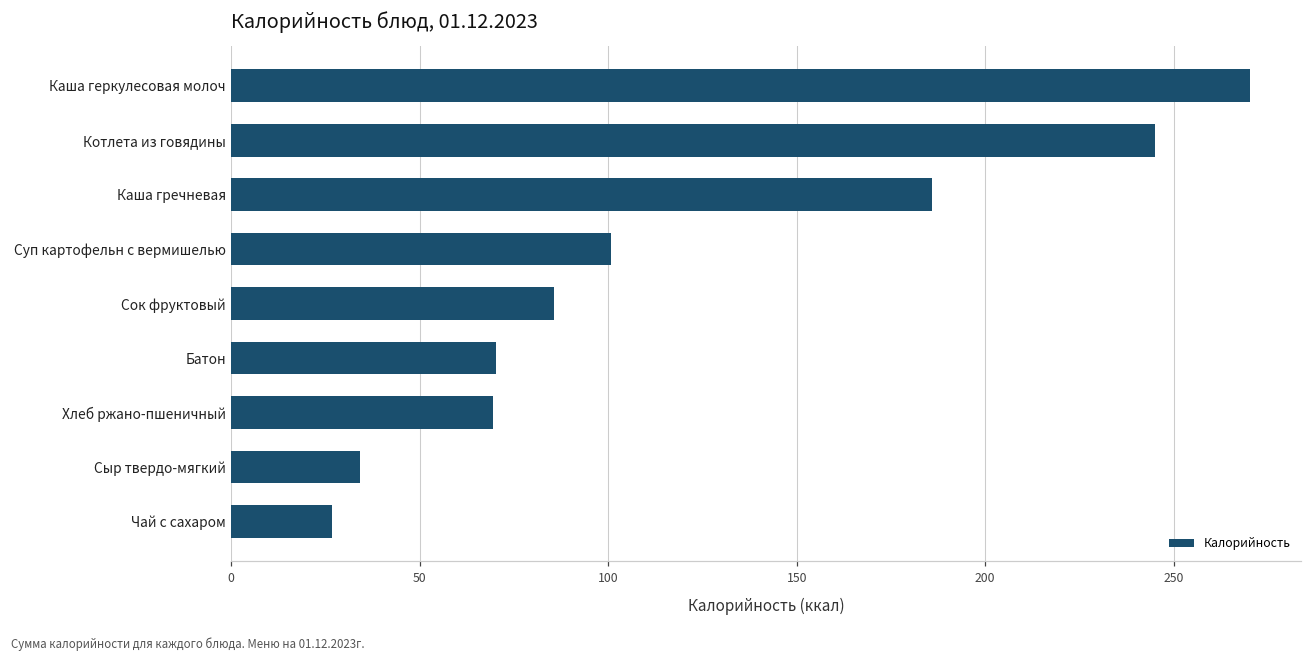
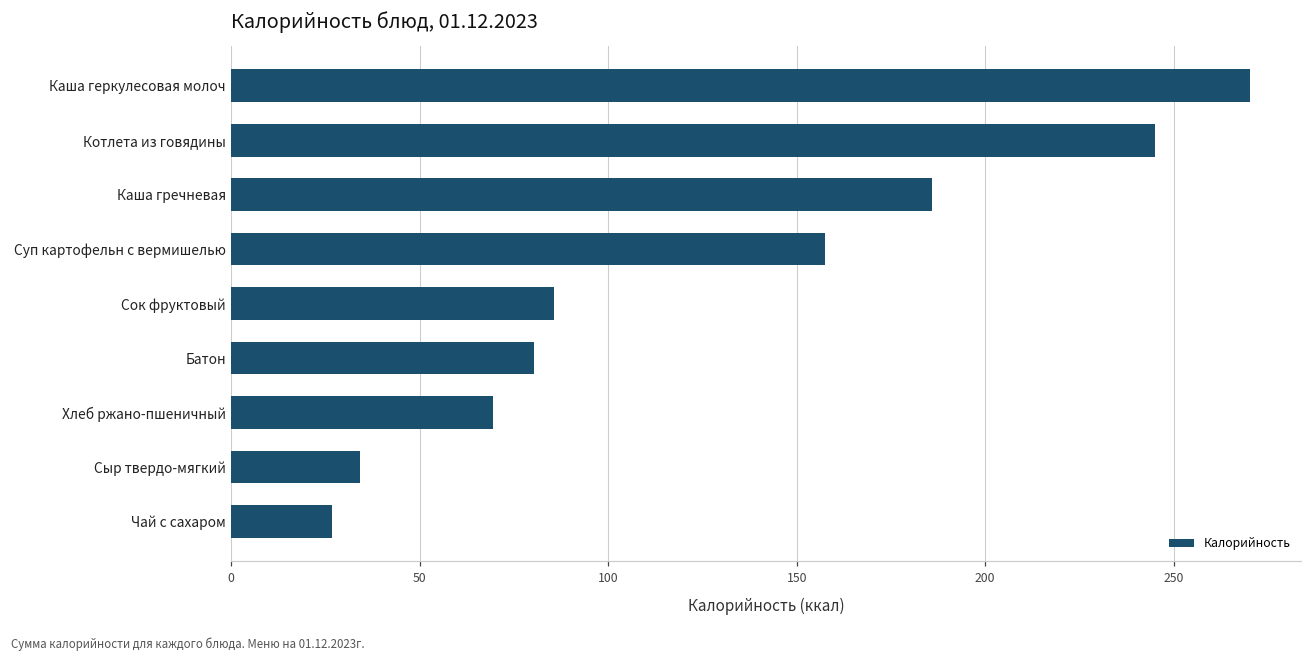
Суп картофельн с вермишелью: 101 -> 157
Батон: 70 -> 80
